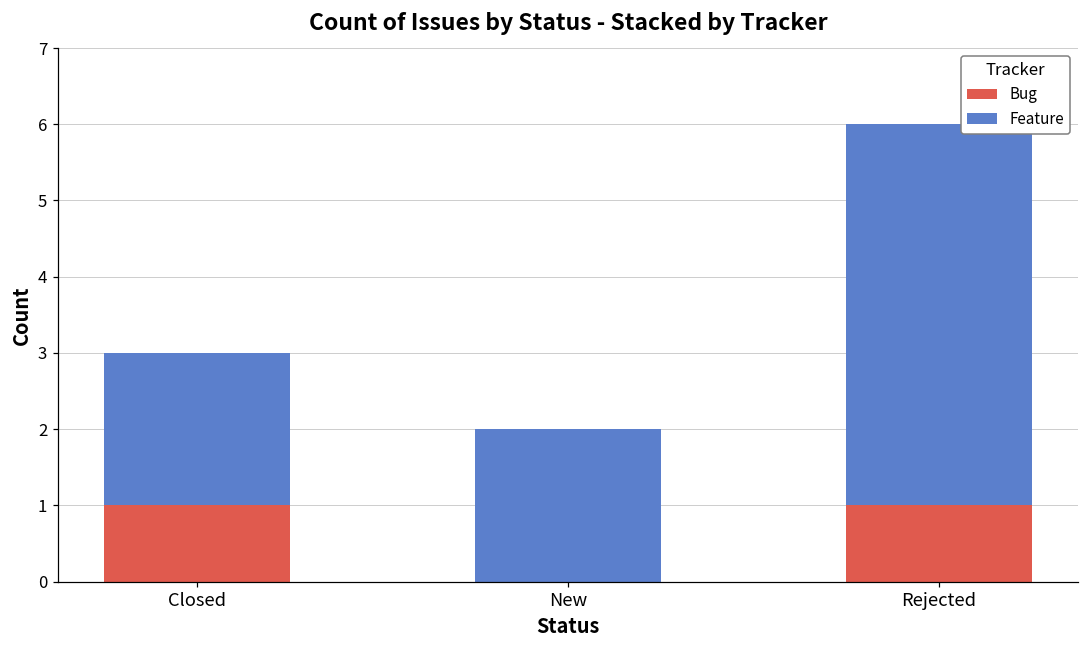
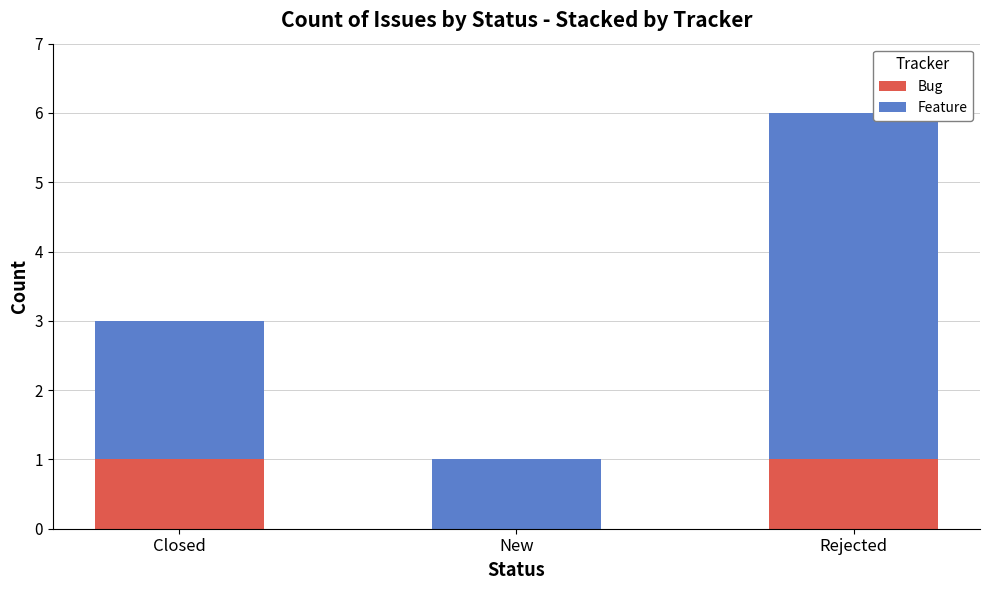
Feature, New: 2 -> 1
